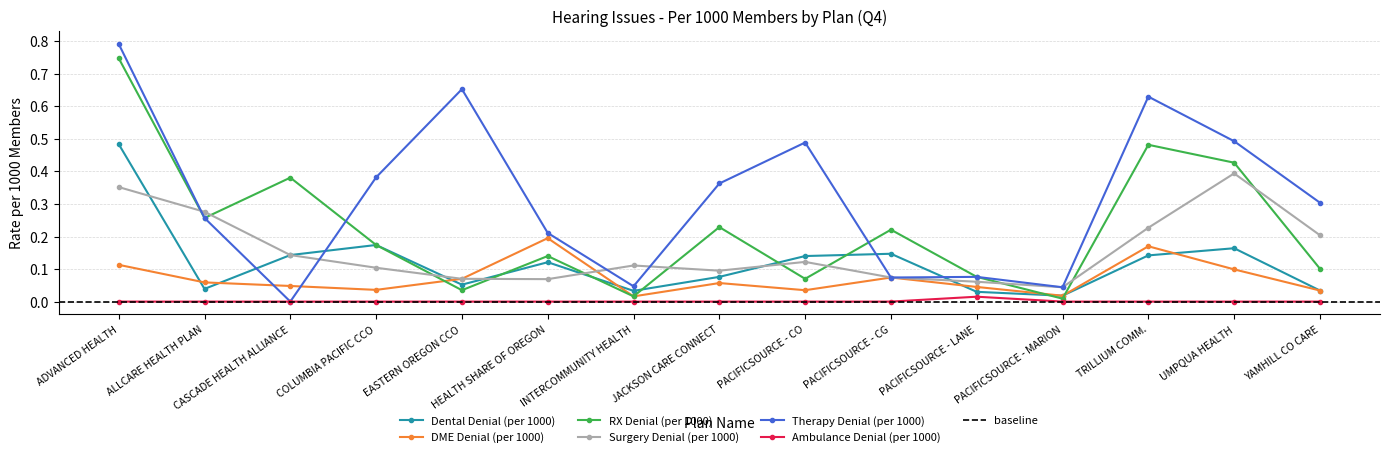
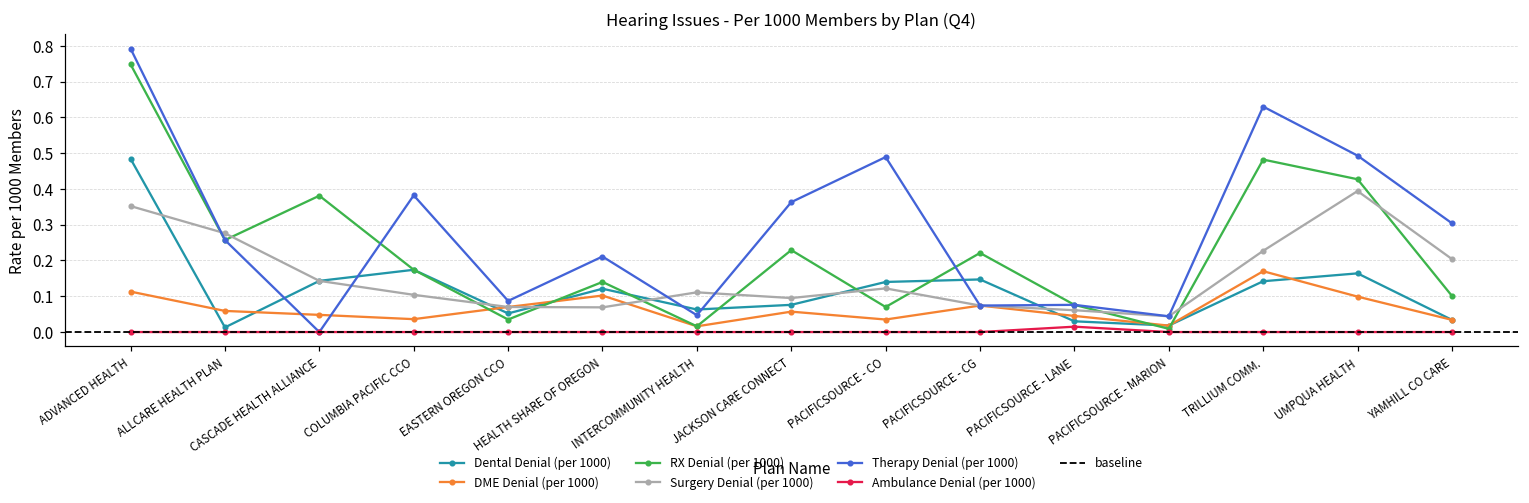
Dental Denial (per 1000), ALLCARE HEALTH PLAN: 0.04 -> 0.01
Therapy Denial (per 1000), EASTERN OREGON CCO: 0.65 -> 0.09
DME Denial (per 1000), HEALTH SHARE OF OREGON: 0.20 -> 0.10
Dental Denial (per 1000), INTERCOMMUNITY HEALTH: 0.03 -> 0.06
